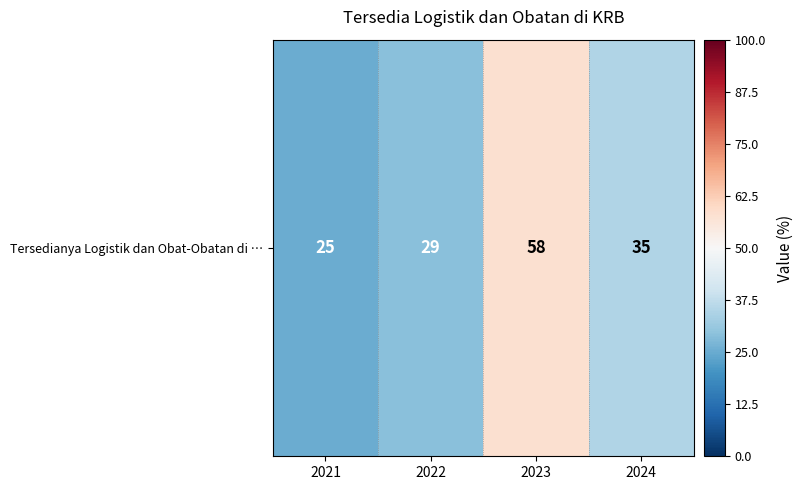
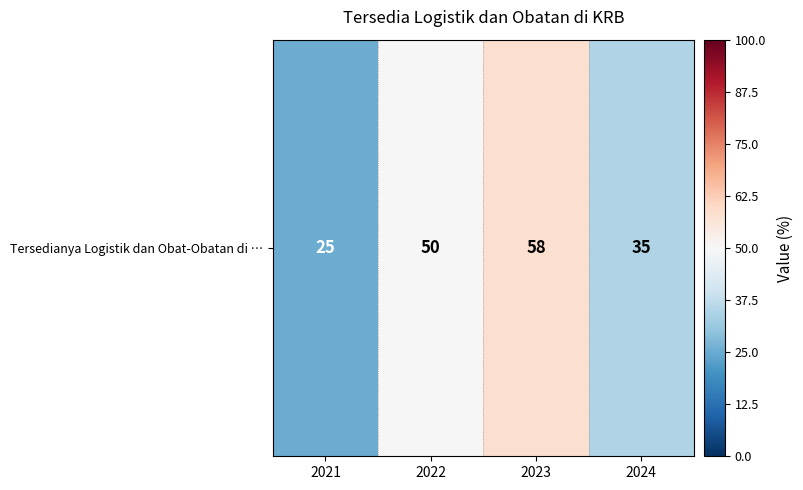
Tersedianya Logistik dan Obat-Obatan di …, 2022: 29 -> 50
